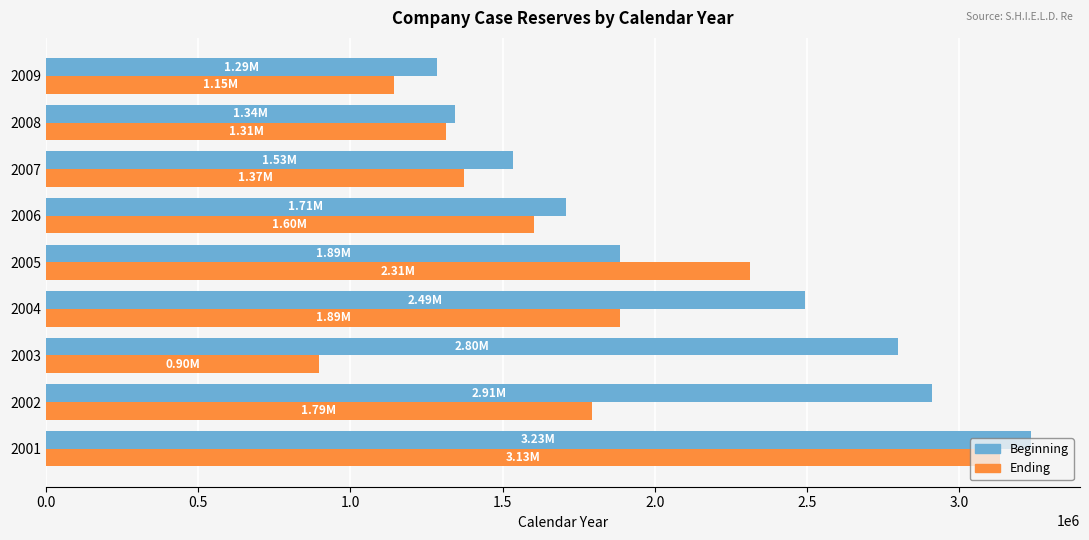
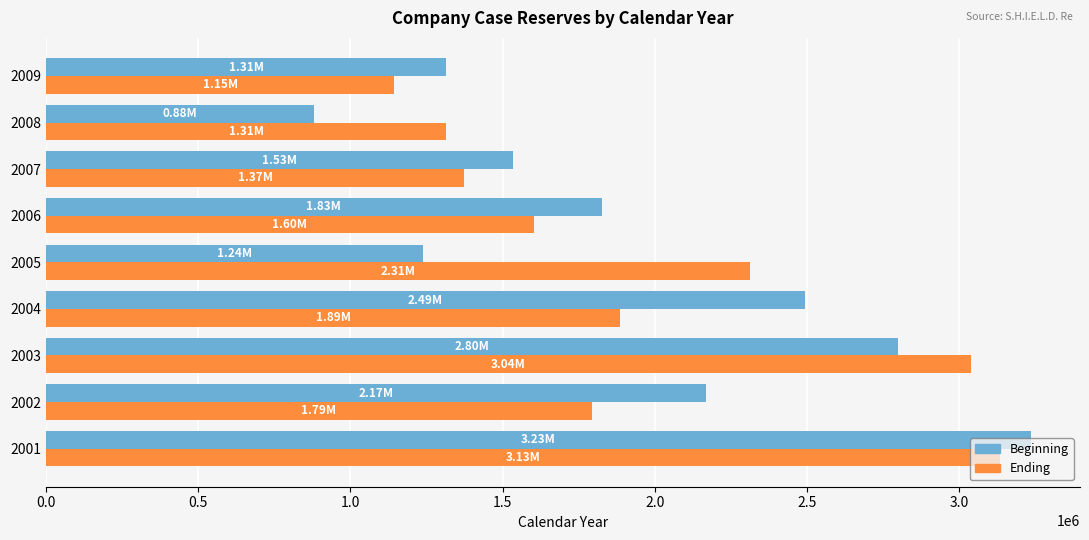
Beginning, 2009: 1.29M -> 1.31M
Beginning, 2008: 1.34M -> 0.88M
Beginning, 2006: 1.71M -> 1.83M
Beginning, 2005: 1.89M -> 1.24M
Ending, 2003: 0.90M -> 3.04M
Beginning, 2002: 2.91M -> 2.17M
